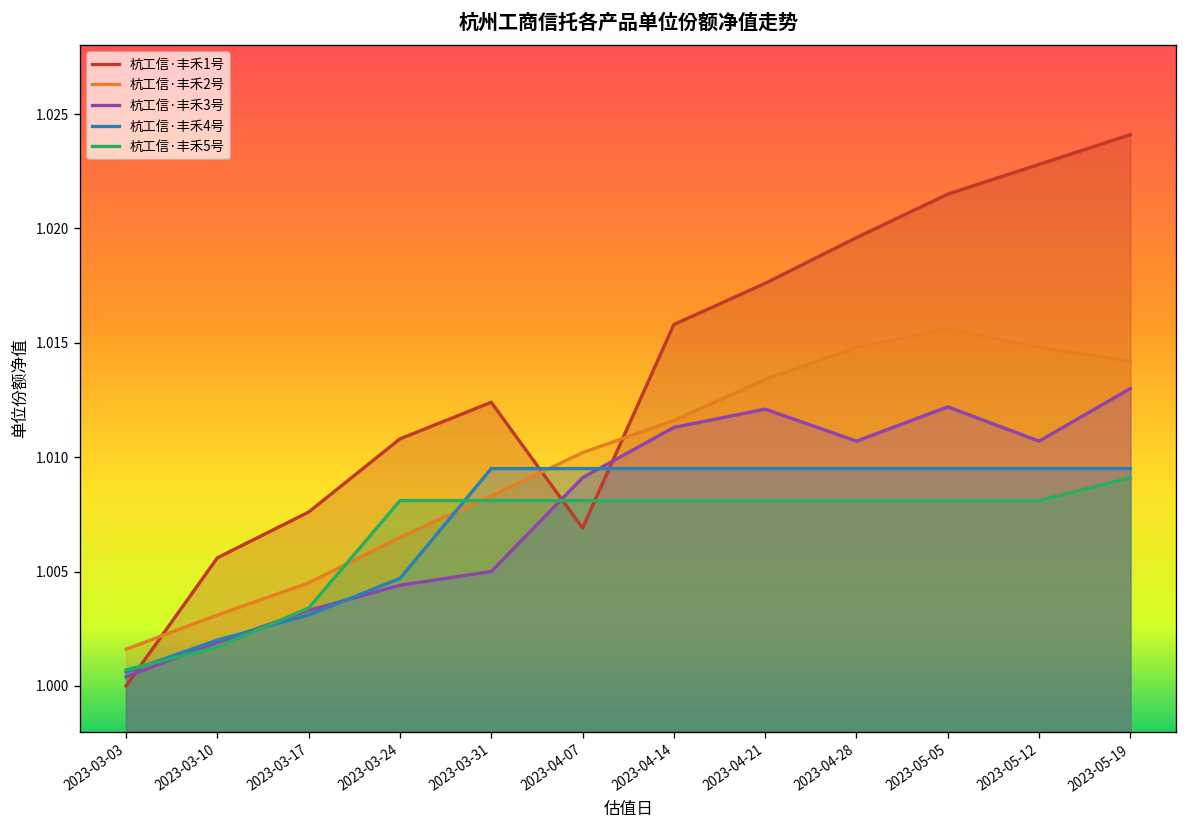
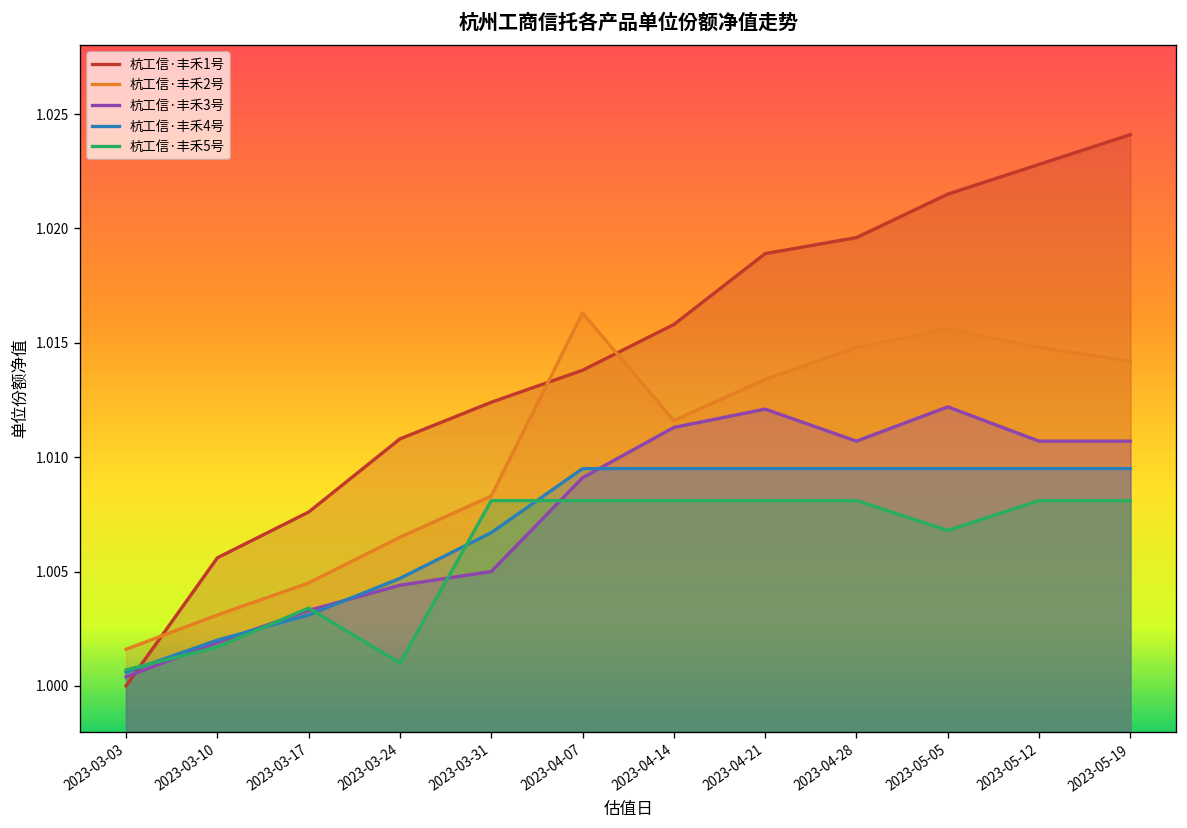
杭工信·丰禾5号, 2023-03-24: 1.0081 -> 1.0010
杭工信·丰禾4号, 2023-03-31: 1.0095 -> 1.0067
杭工信·丰禾1号, 2023-04-07: 1.0069 -> 1.0138
杭工信·丰禾2号, 2023-04-07: 1.0102 -> 1.0163
杭工信·丰禾1号, 2023-04-21: 1.0176 -> 1.0189
杭工信·丰禾5号, 2023-05-05: 1.0081 -> 1.0068
杭工信·丰禾3号, 2023-05-19: 1.0130 -> 1.0107
杭工信·丰禾5号, 2023-05-19: 1.0091 -> 1.0081
